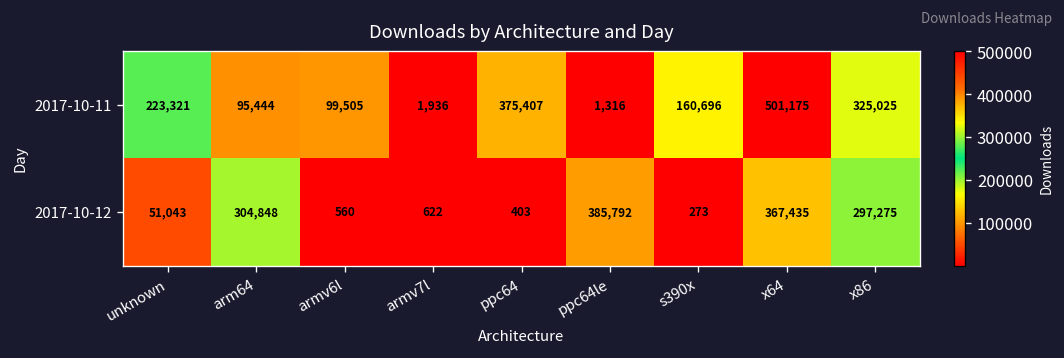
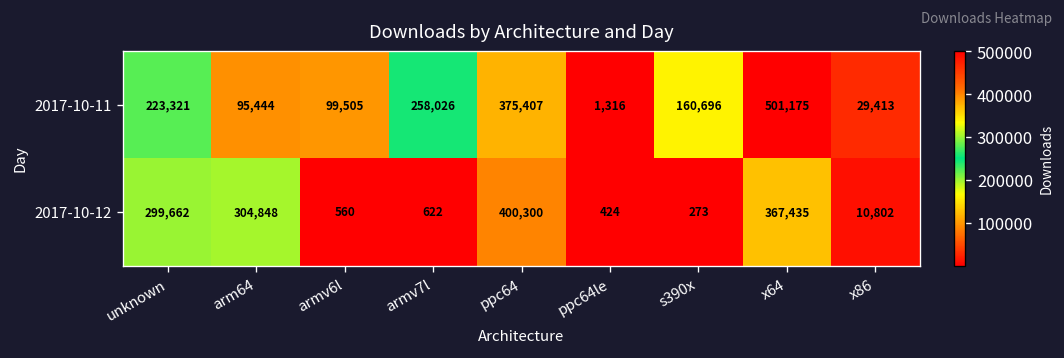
2017-10-11, armv7l: 1,936 -> 258,026
2017-10-11, x86: 325,025 -> 29,413
2017-10-12, unknown: 51,043 -> 299,662
2017-10-12, ppc64: 403 -> 400,300
2017-10-12, ppc64le: 385,792 -> 424
2017-10-12, x86: 297,275 -> 10,802
